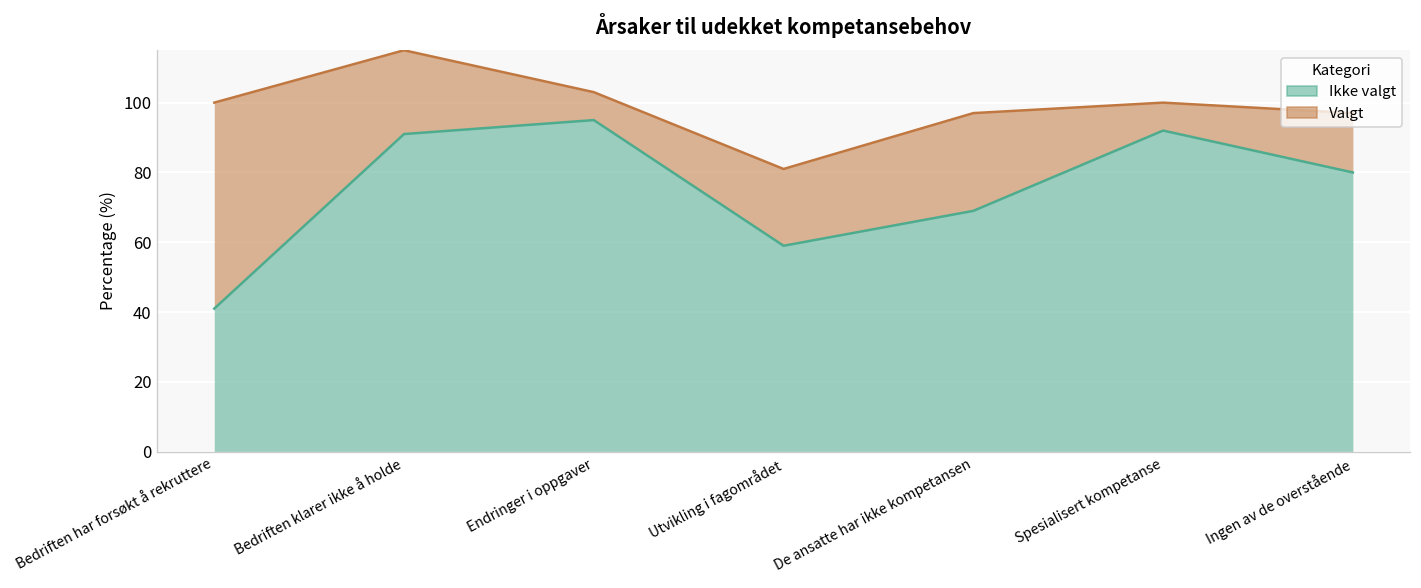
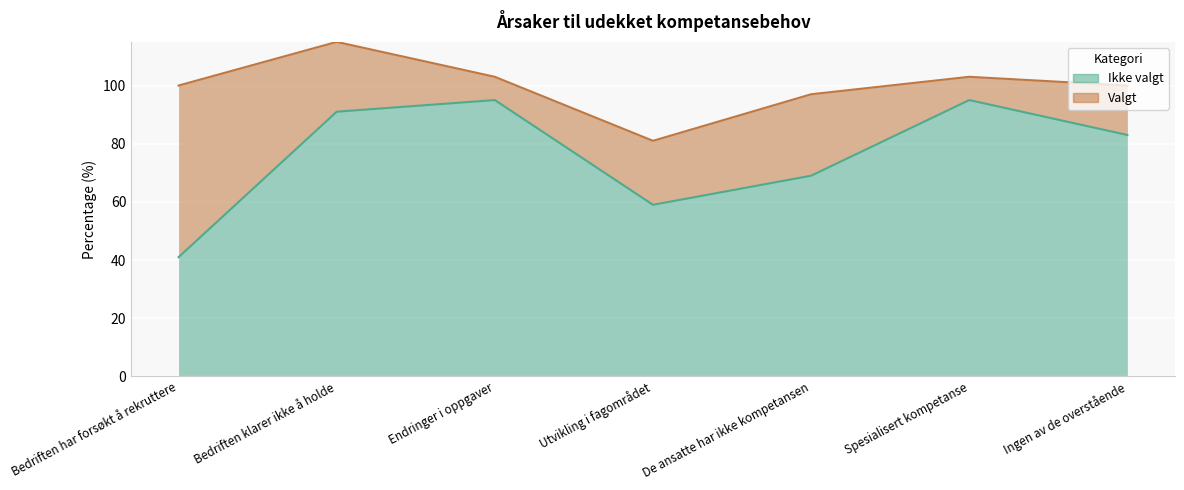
Ikke valgt, Spesialisert kompetanse: 92 -> 95
Ikke valgt, Ingen av de overstående: 80 -> 83
